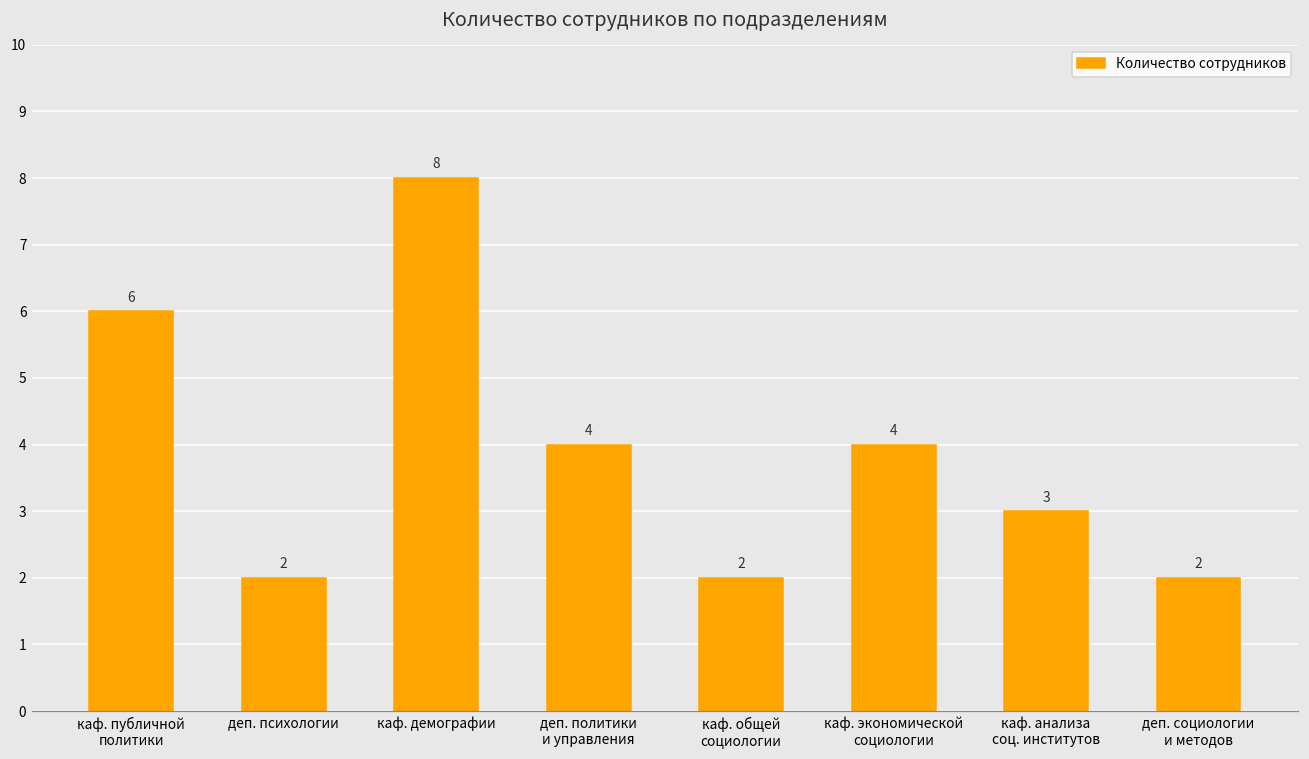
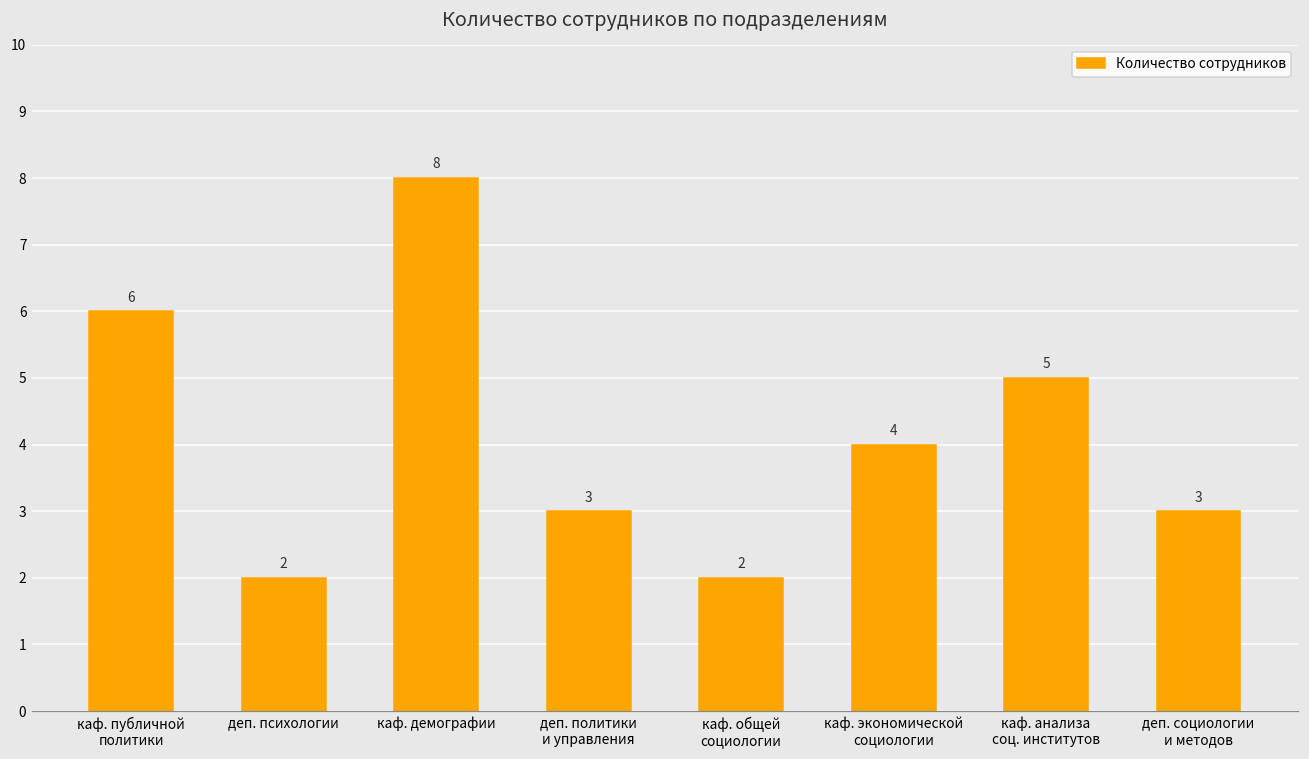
деп. политики и управления: 4 -> 3
каф. анализа соц. институтов: 3 -> 5
деп. социологии и методов: 2 -> 3
